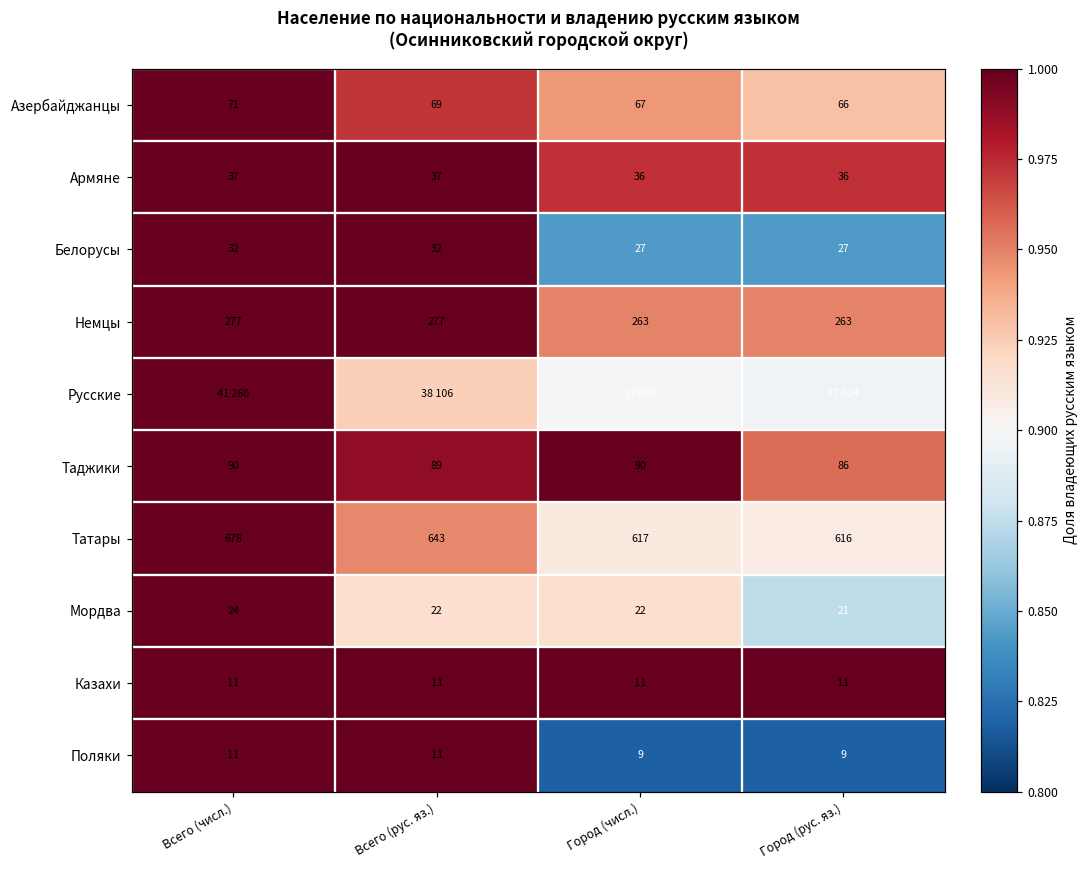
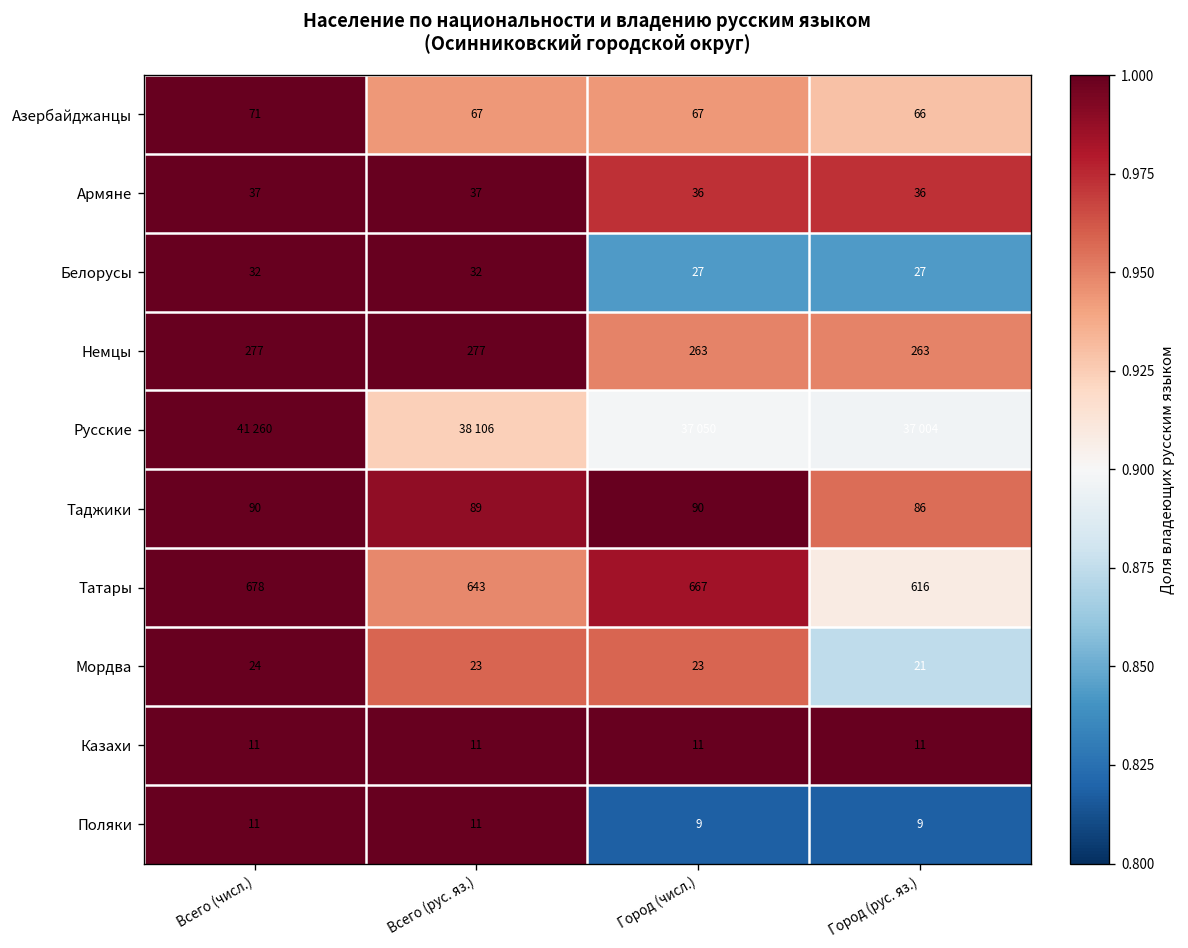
Азербайджанцы, Всего (рус. яз.): 69 -> 67
Татары, Город (числ.): 617 -> 667
Мордва, Всего (рус. яз.): 22 -> 23
Мордва, Город (числ.): 22 -> 23
